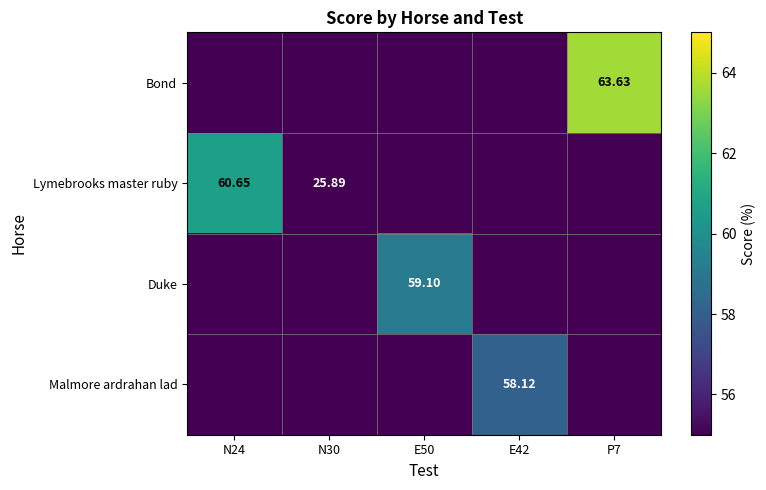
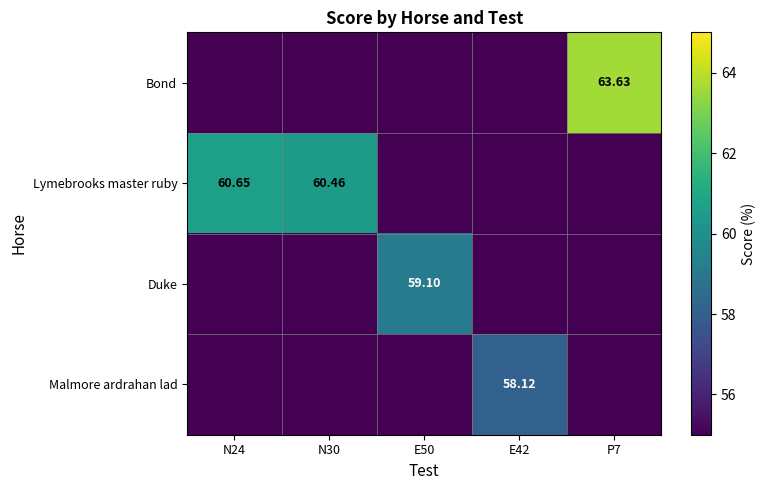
Lymebrooks master ruby, N30: 25.89 -> 60.46
